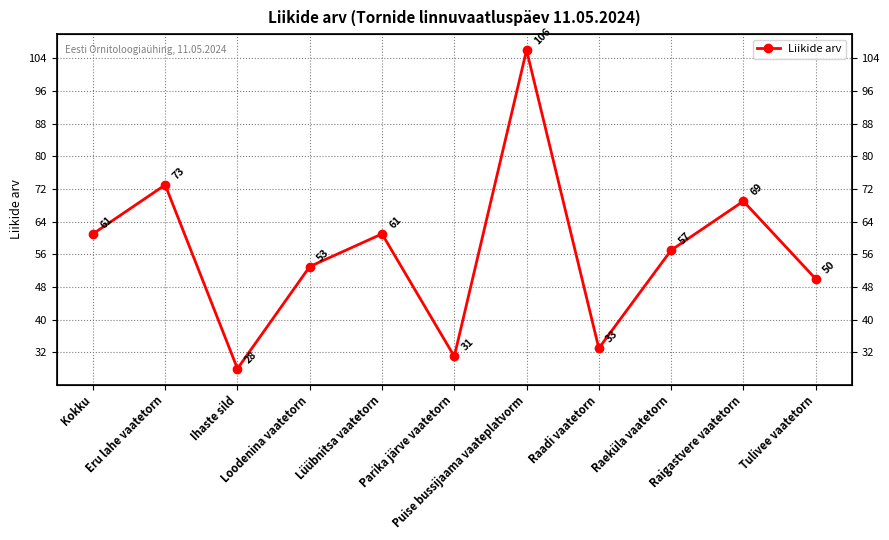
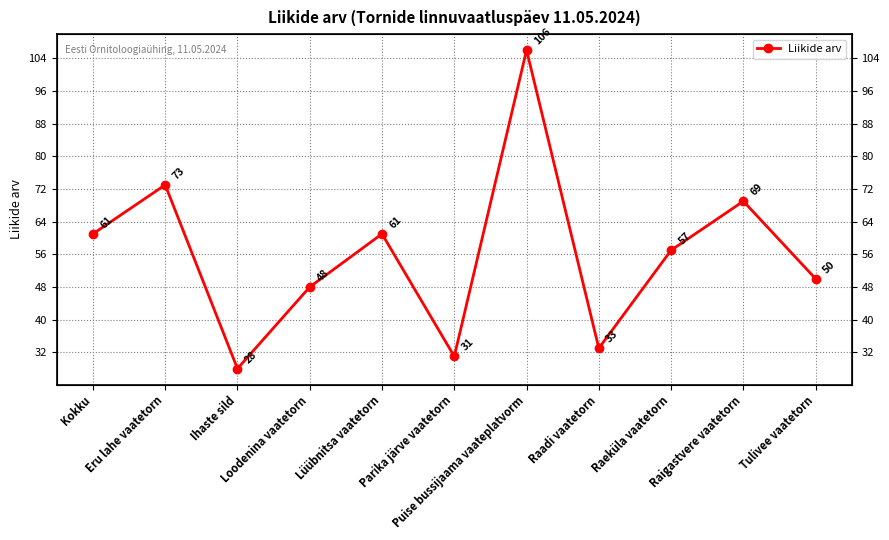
Loodenina vaatetorn: 53 -> 48
